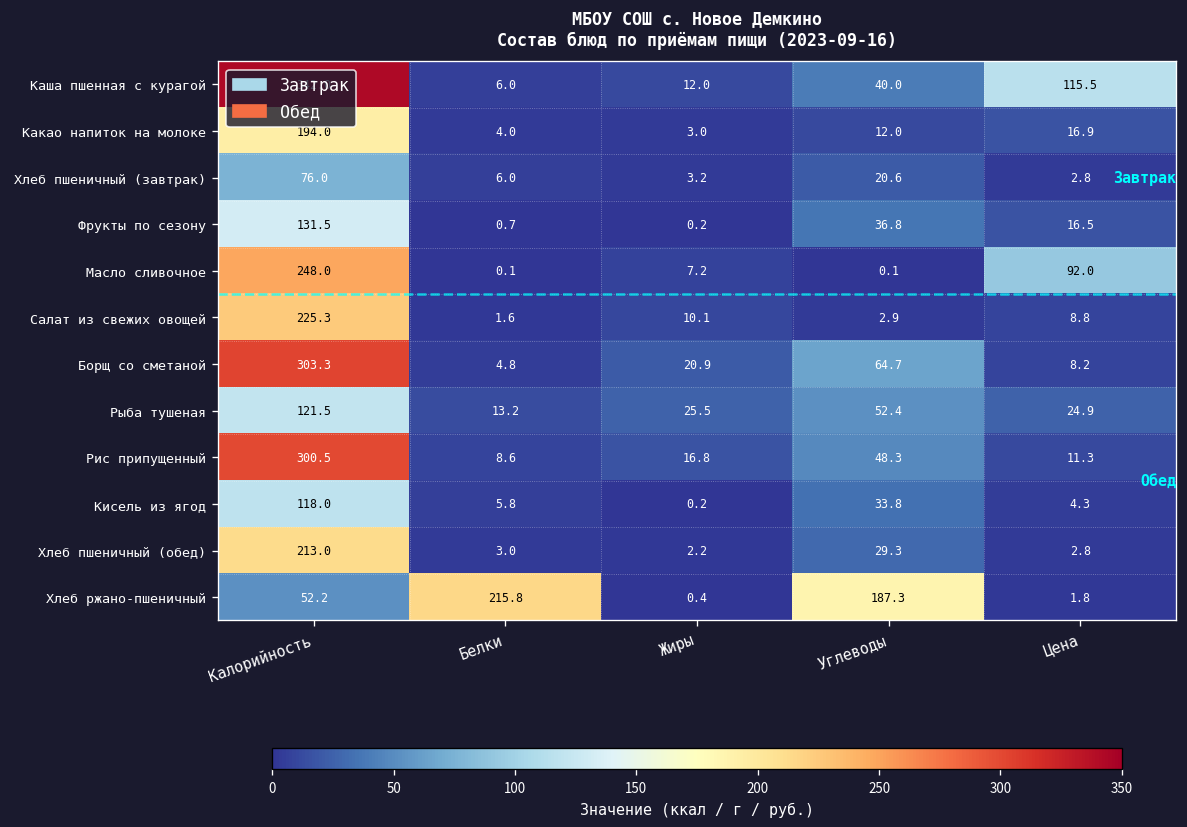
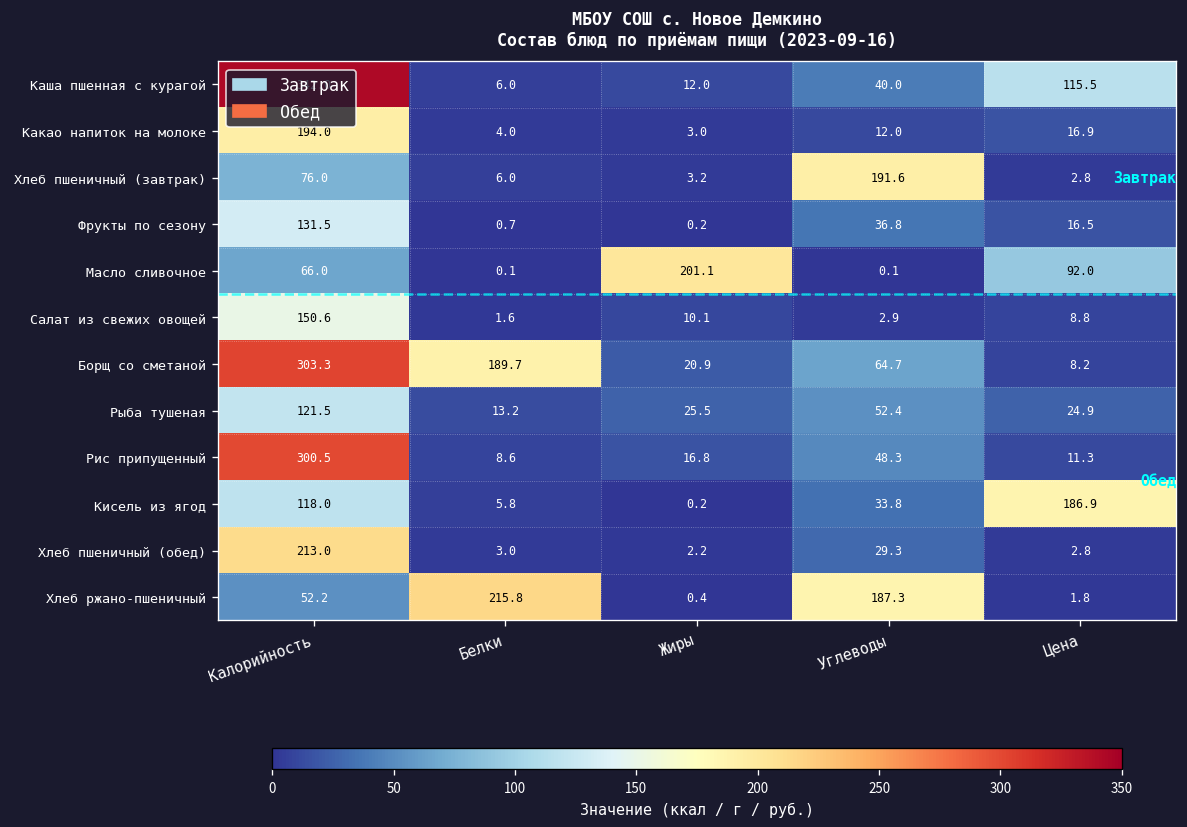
Хлеб пшеничный (завтрак), Углеводы: 20.6 -> 191.6
Масло сливочное, Калорийность: 248.0 -> 66.0
Масло сливочное, Жиры: 7.2 -> 201.1
Салат из свежих овощей, Калорийность: 225.3 -> 150.6
Борщ со сметаной, Белки: 4.8 -> 189.7
Кисель из ягод, Цена: 4.3 -> 186.9
